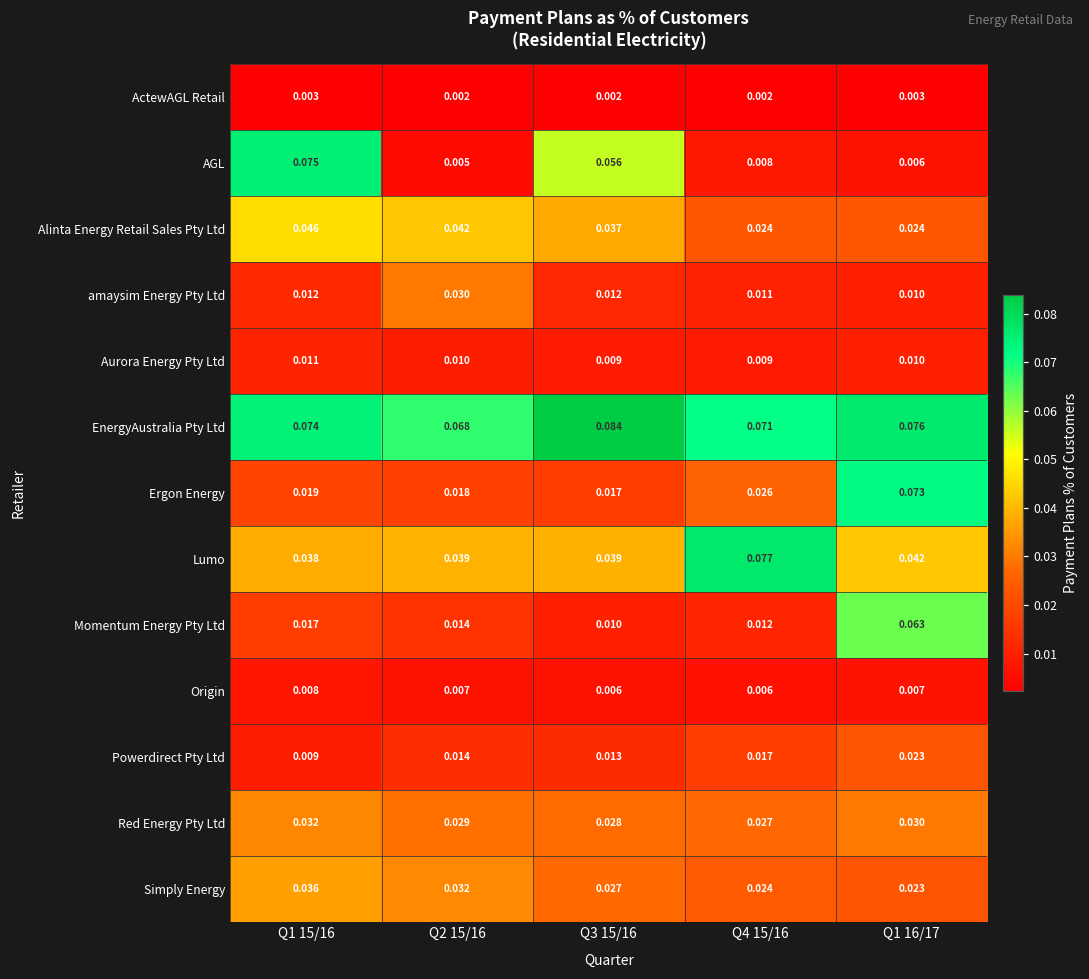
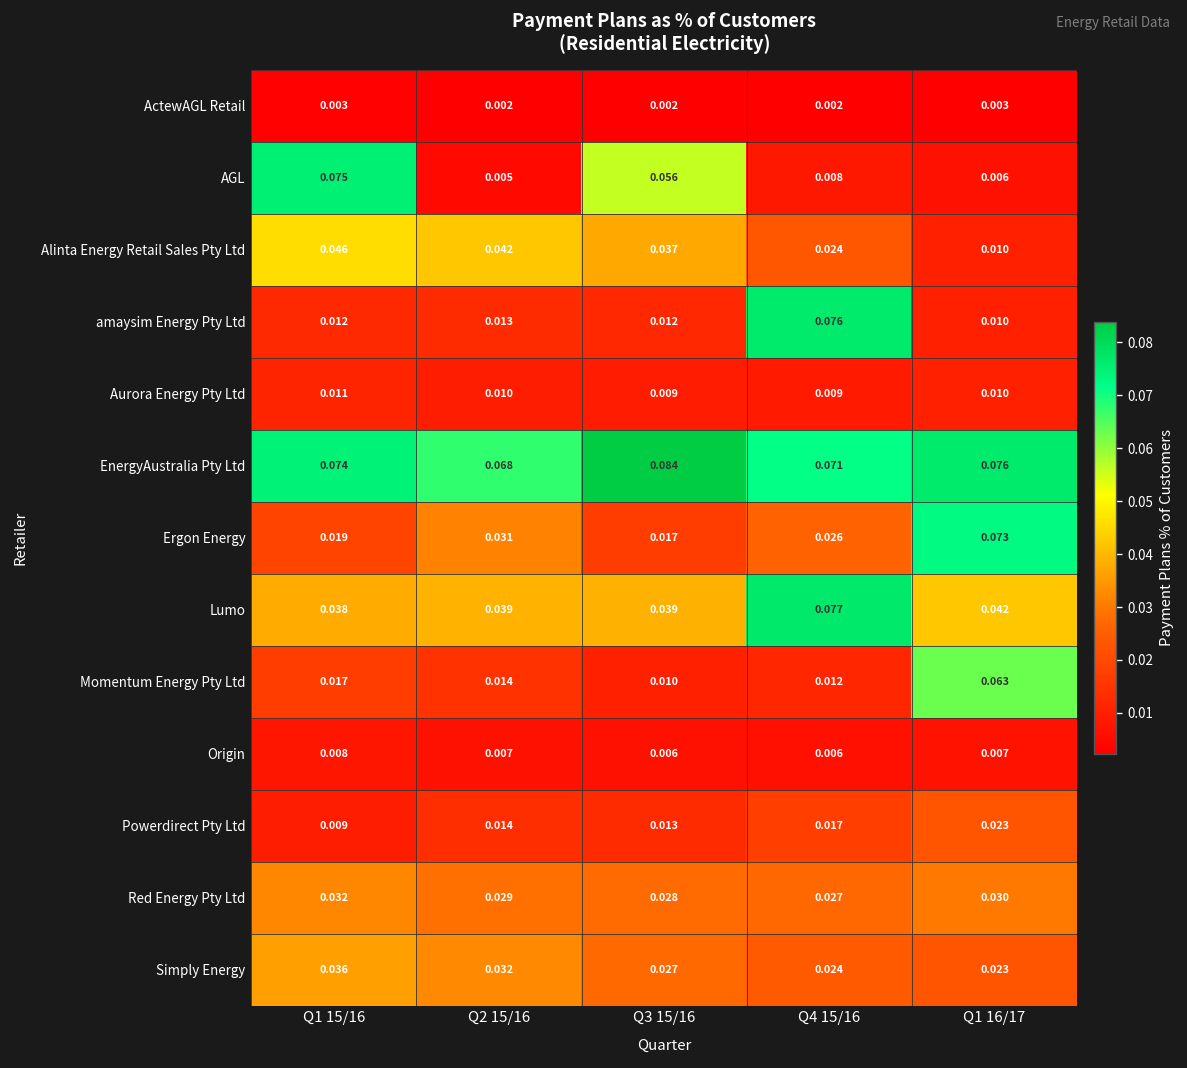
Alinta Energy Retail Sales Pty Ltd, Q1 16/17: 0.024 -> 0.010
amaysim Energy Pty Ltd, Q2 15/16: 0.030 -> 0.013
amaysim Energy Pty Ltd, Q4 15/16: 0.011 -> 0.076
Ergon Energy, Q2 15/16: 0.018 -> 0.031
